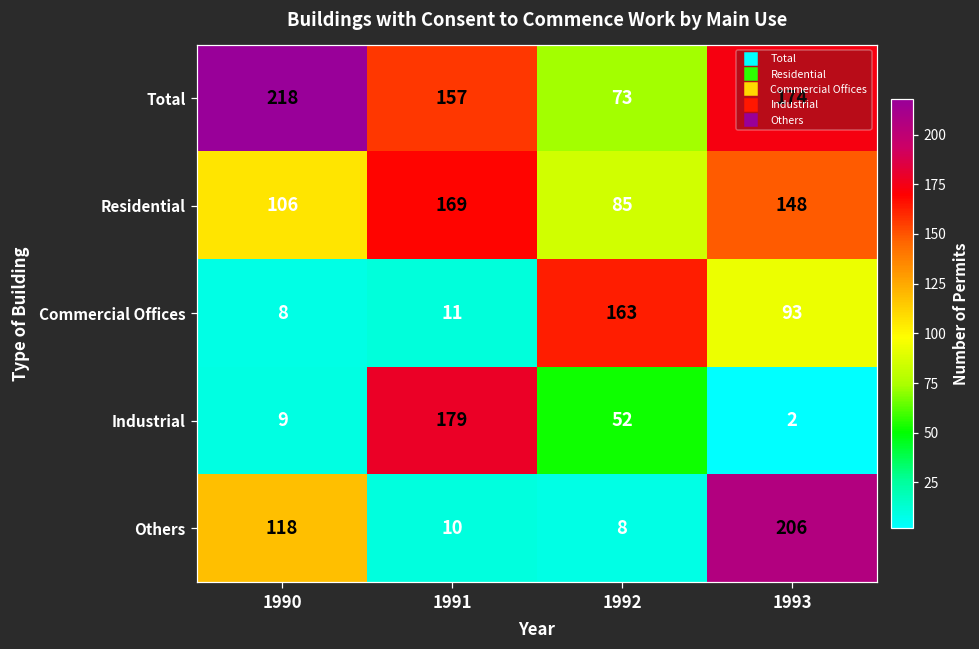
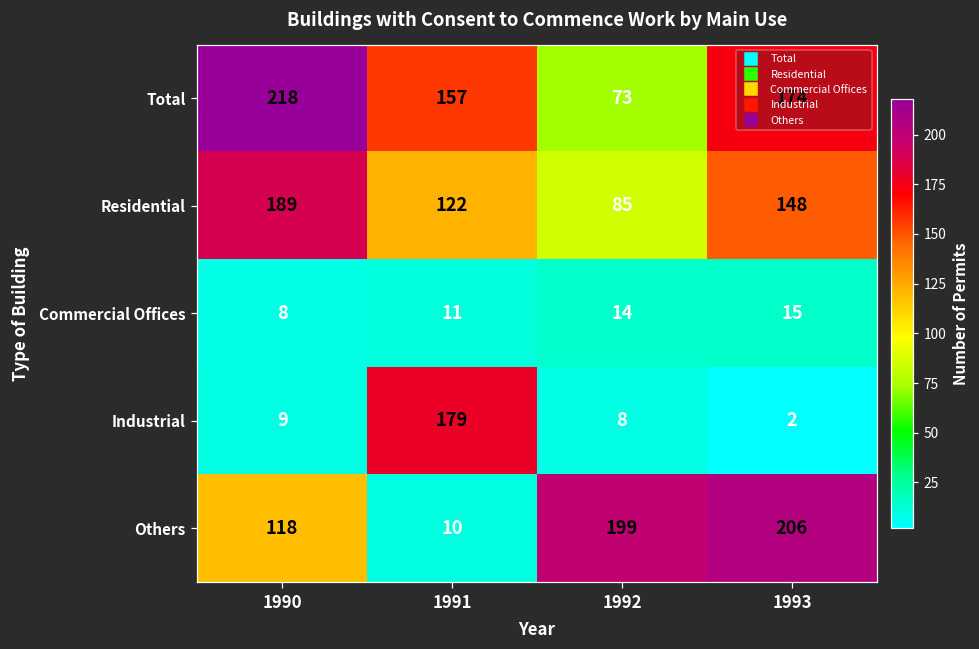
Residential, 1990: 106 -> 189
Residential, 1991: 169 -> 122
Commercial Offices, 1992: 163 -> 14
Commercial Offices, 1993: 93 -> 15
Industrial, 1992: 52 -> 8
Others, 1992: 8 -> 199
